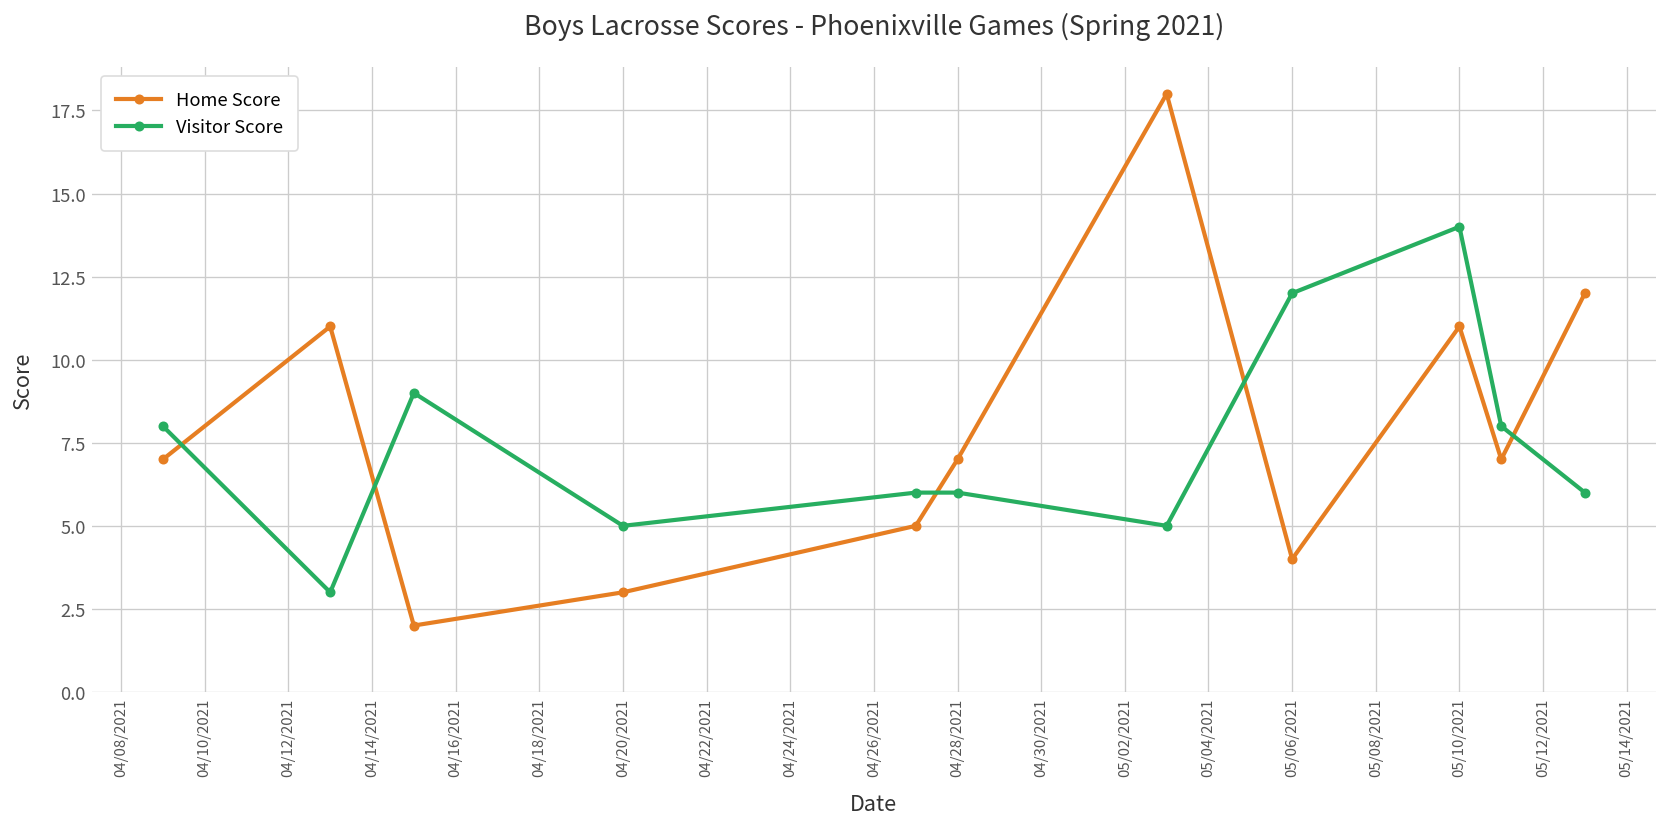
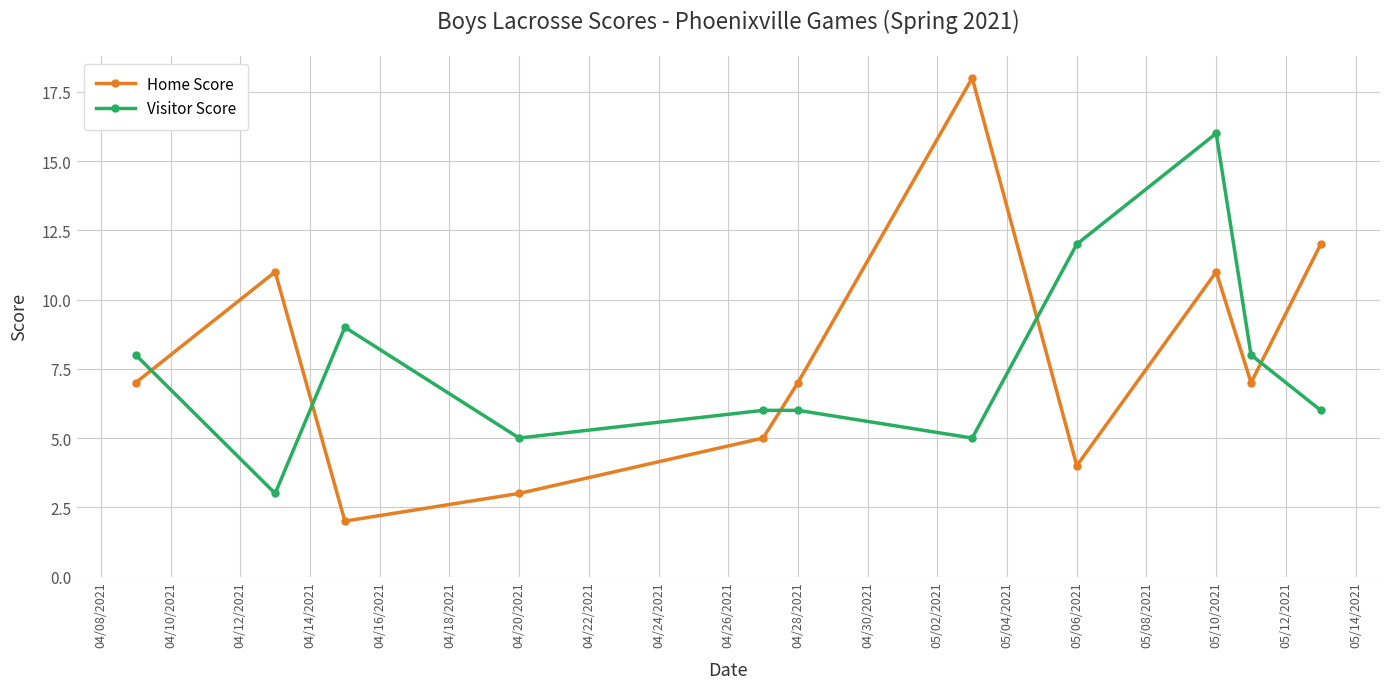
Visitor Score, 05/10/2021: 14 -> 16
